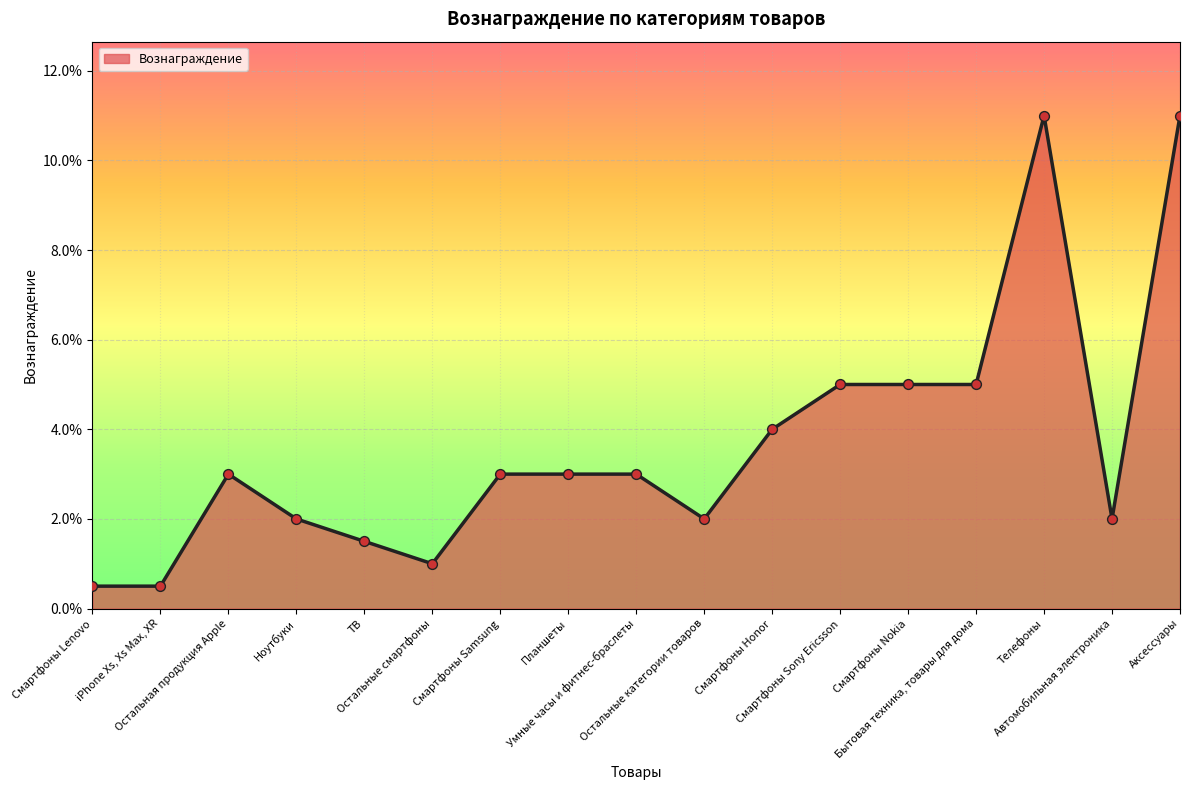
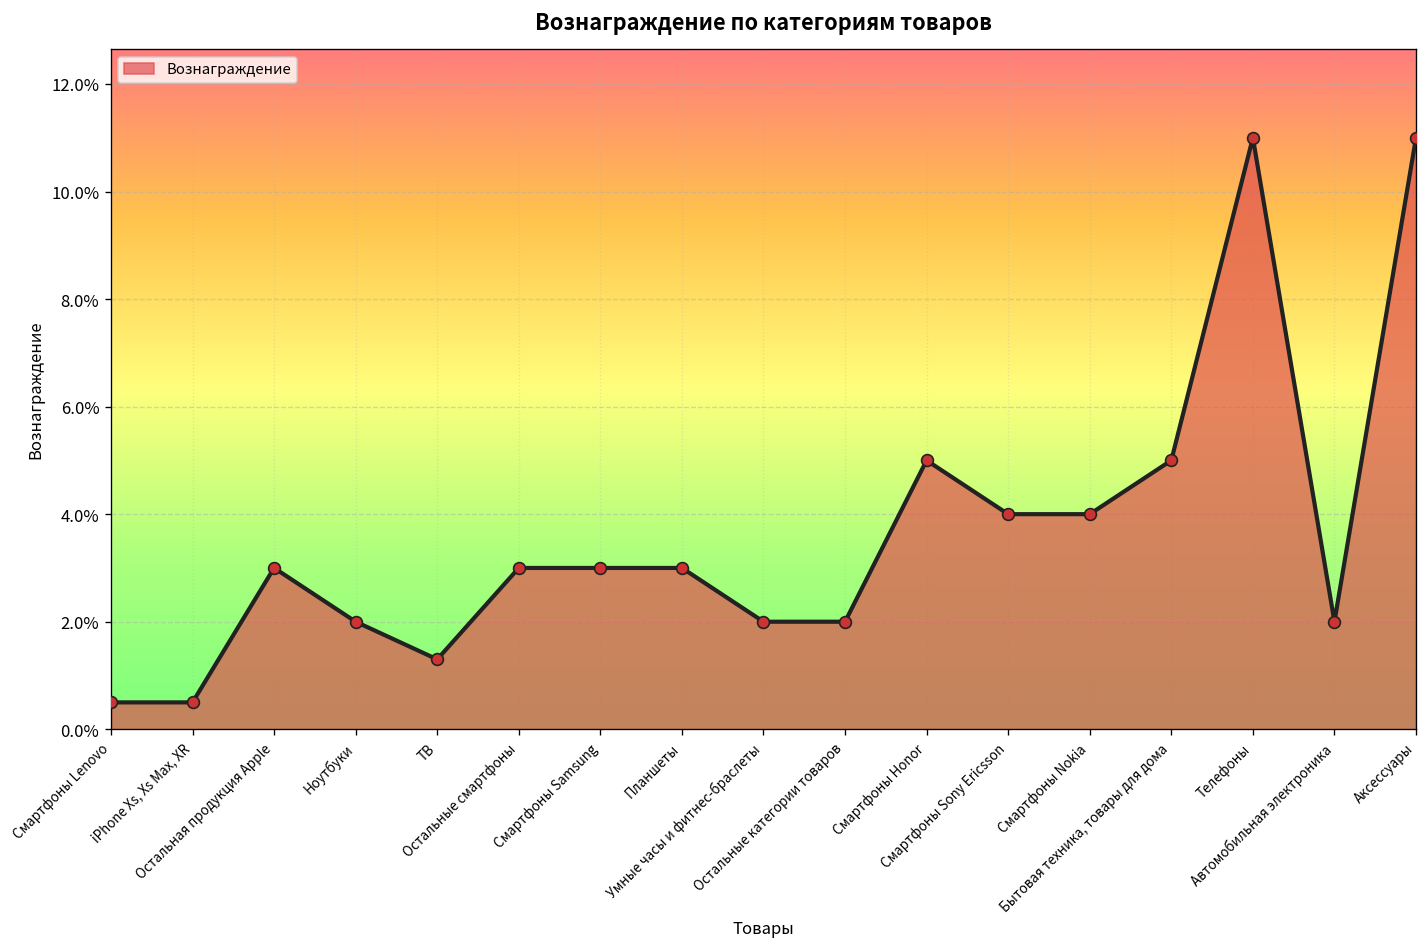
ТВ: 1.5% -> 1.3%
Остальные смартфоны: 1.0% -> 3.0%
Умные часы и фитнес-браслеты: 3.0% -> 2.0%
Смартфоны Honor: 4.0% -> 5.0%
Смартфоны Sony Ericsson: 5.0% -> 4.0%
Смартфоны Nokia: 5.0% -> 4.0%
